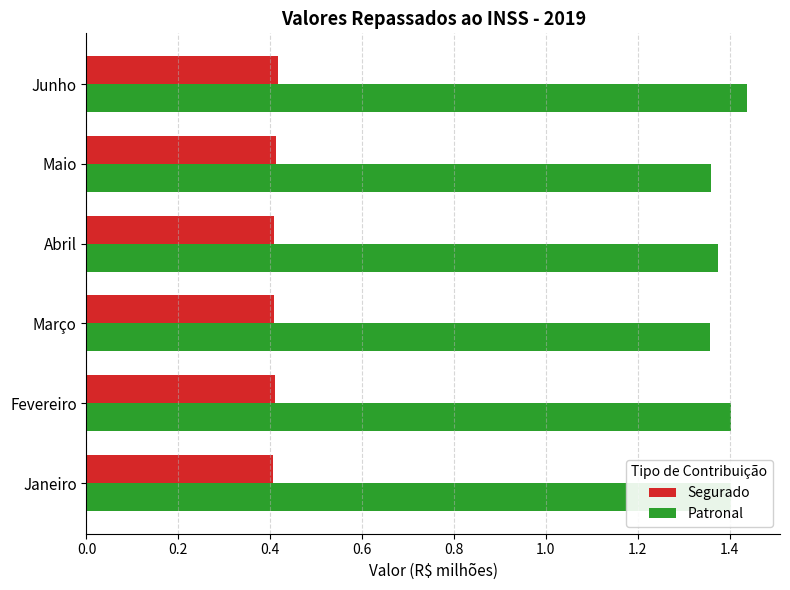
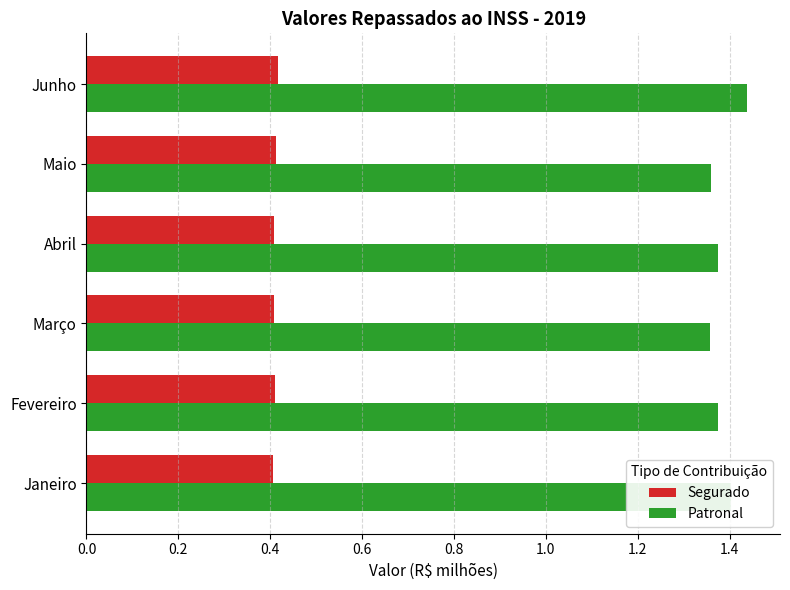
Patronal, Fevereiro: 1.40 -> 1.38
